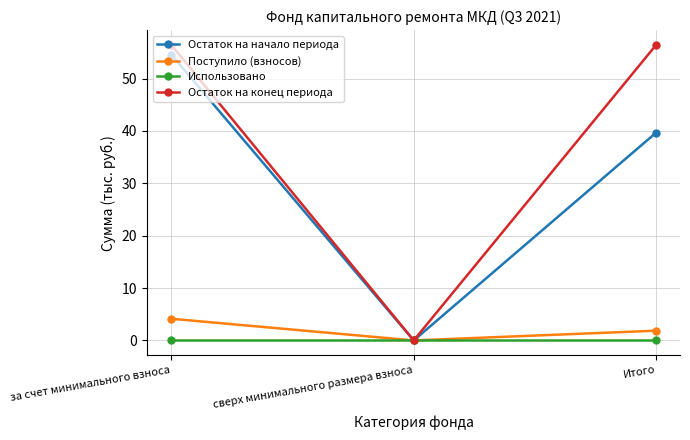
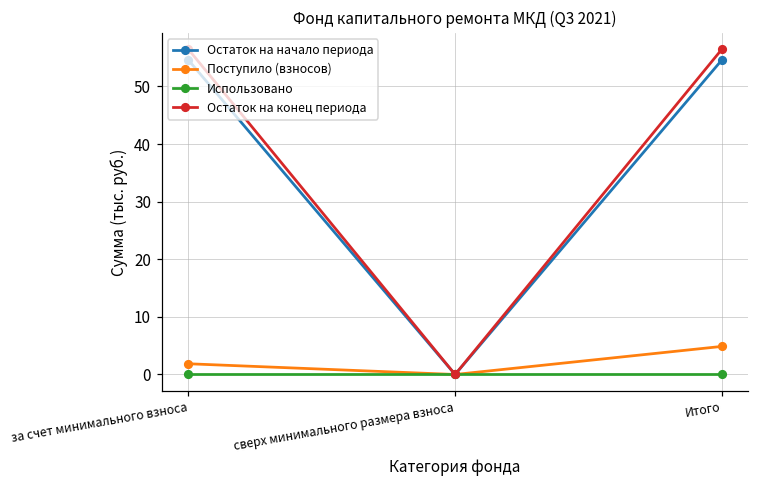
Поступило (взносов), за счет минимального взноса: 4 -> 2
Остаток на начало периода, Итого: 40 -> 55
Поступило (взносов), Итого: 2 -> 5
